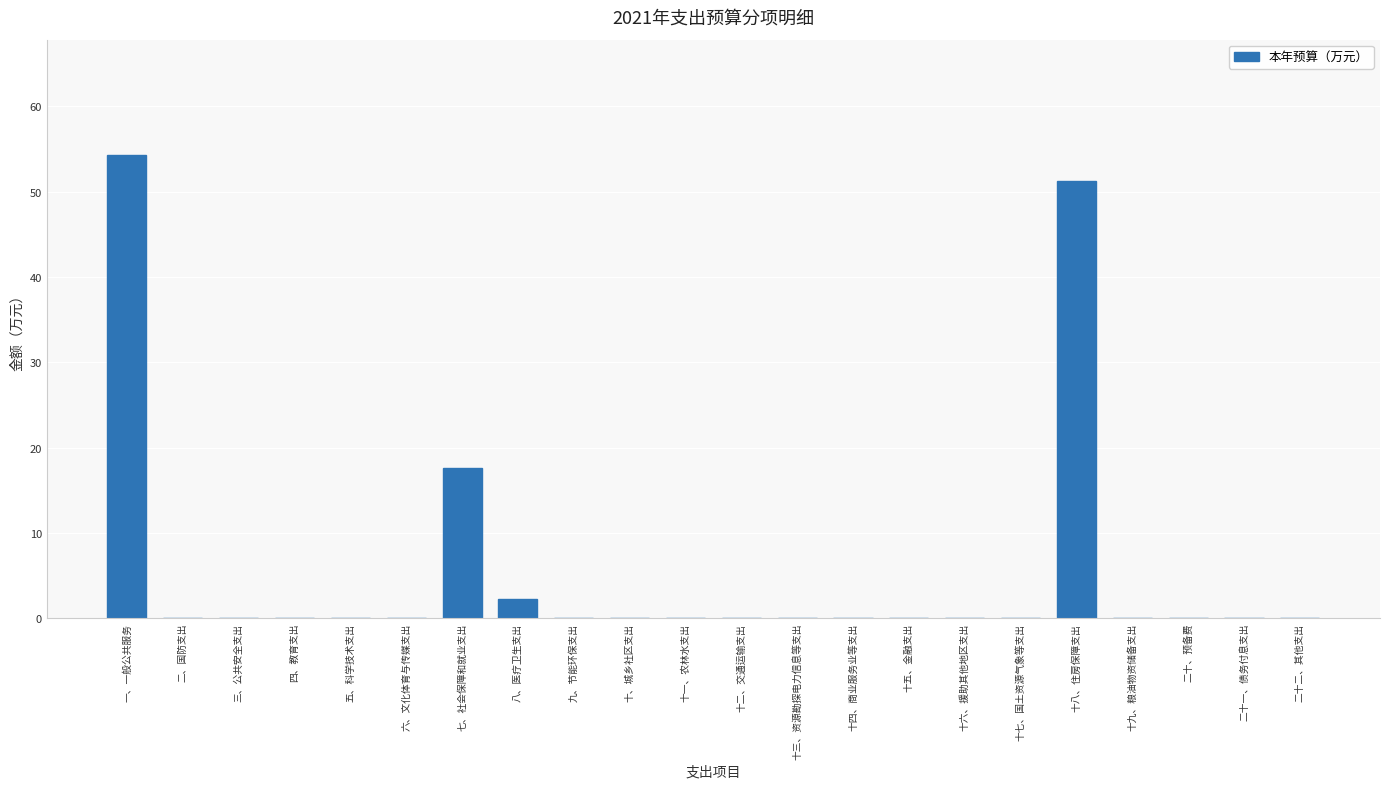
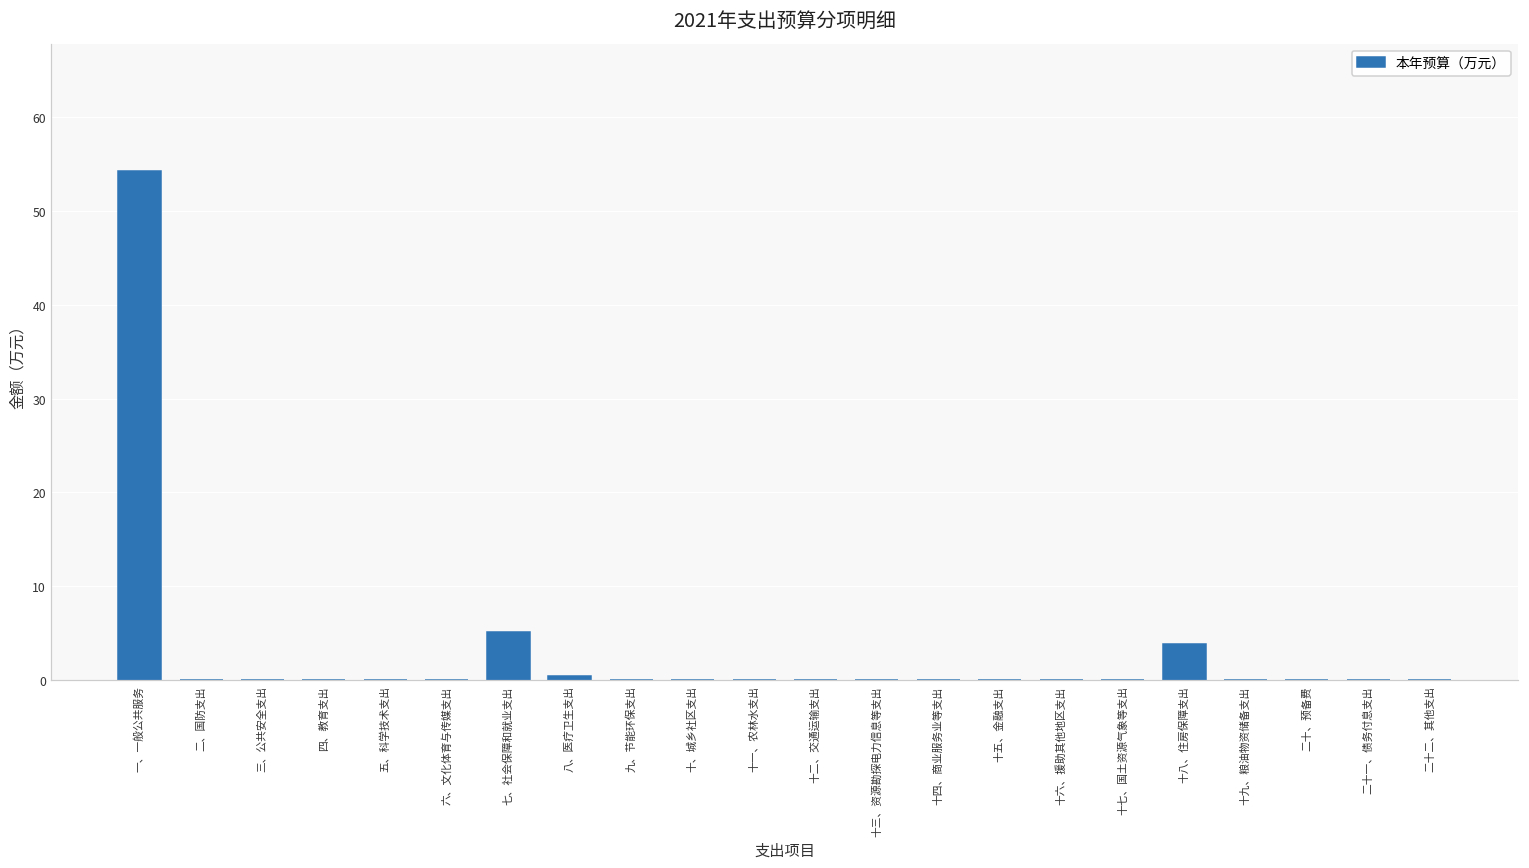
七、社会保障和就业支出: 18 -> 5
八、医疗卫生支出: 2 -> 0
十八、住房保障支出: 51 -> 4
